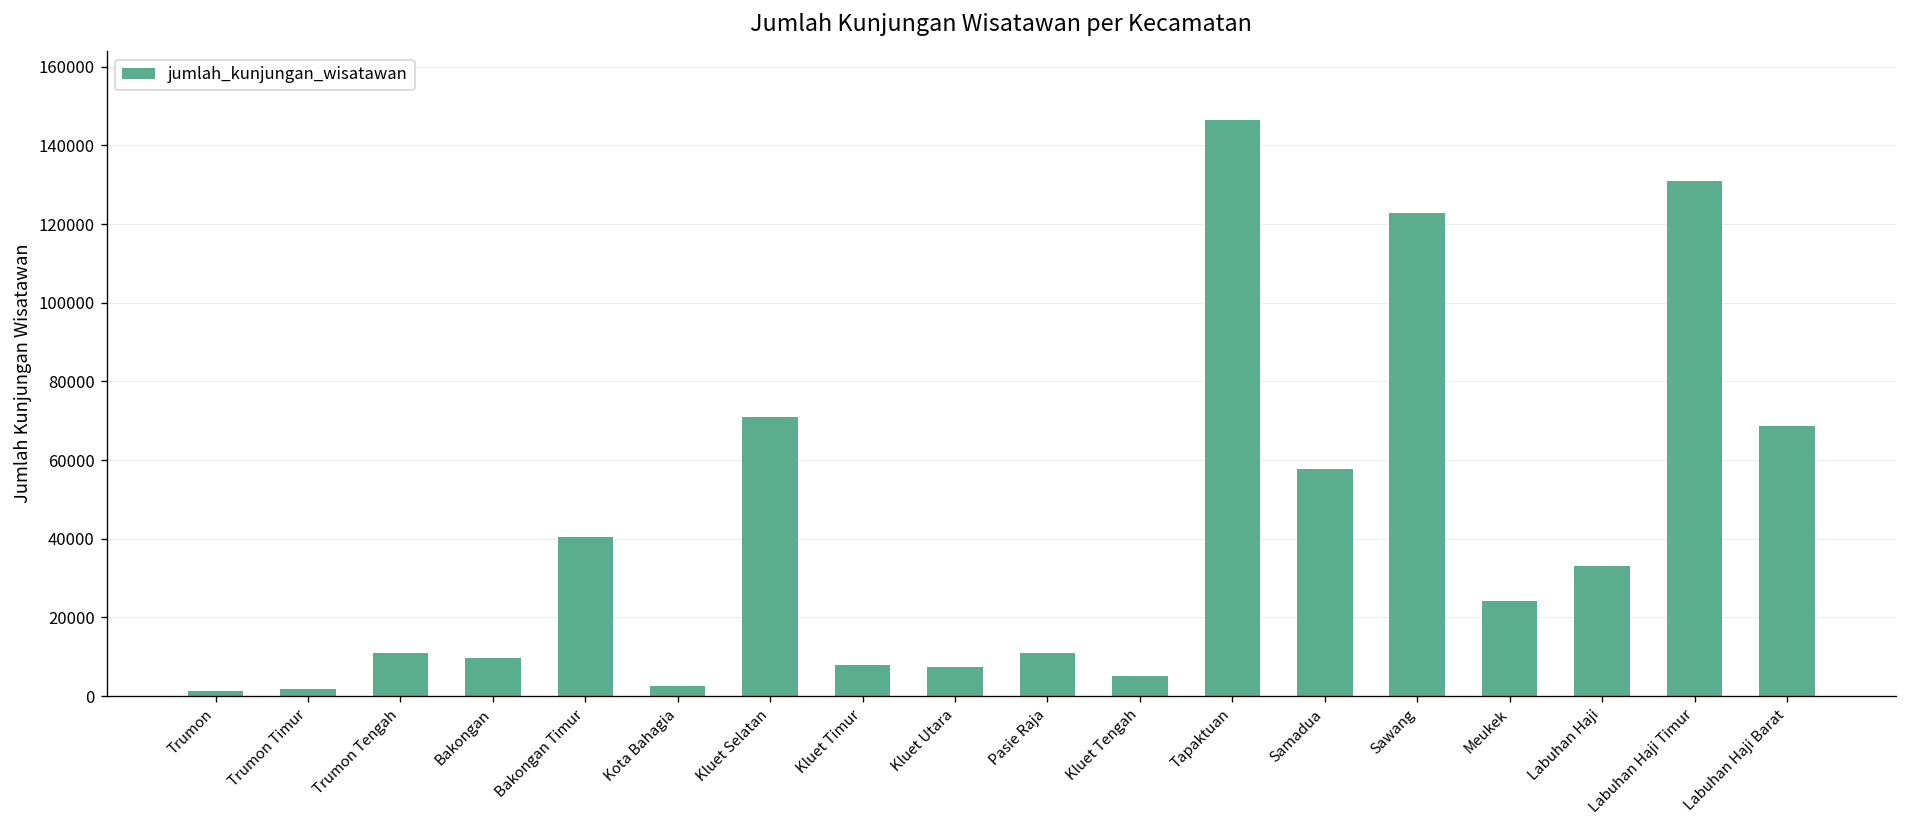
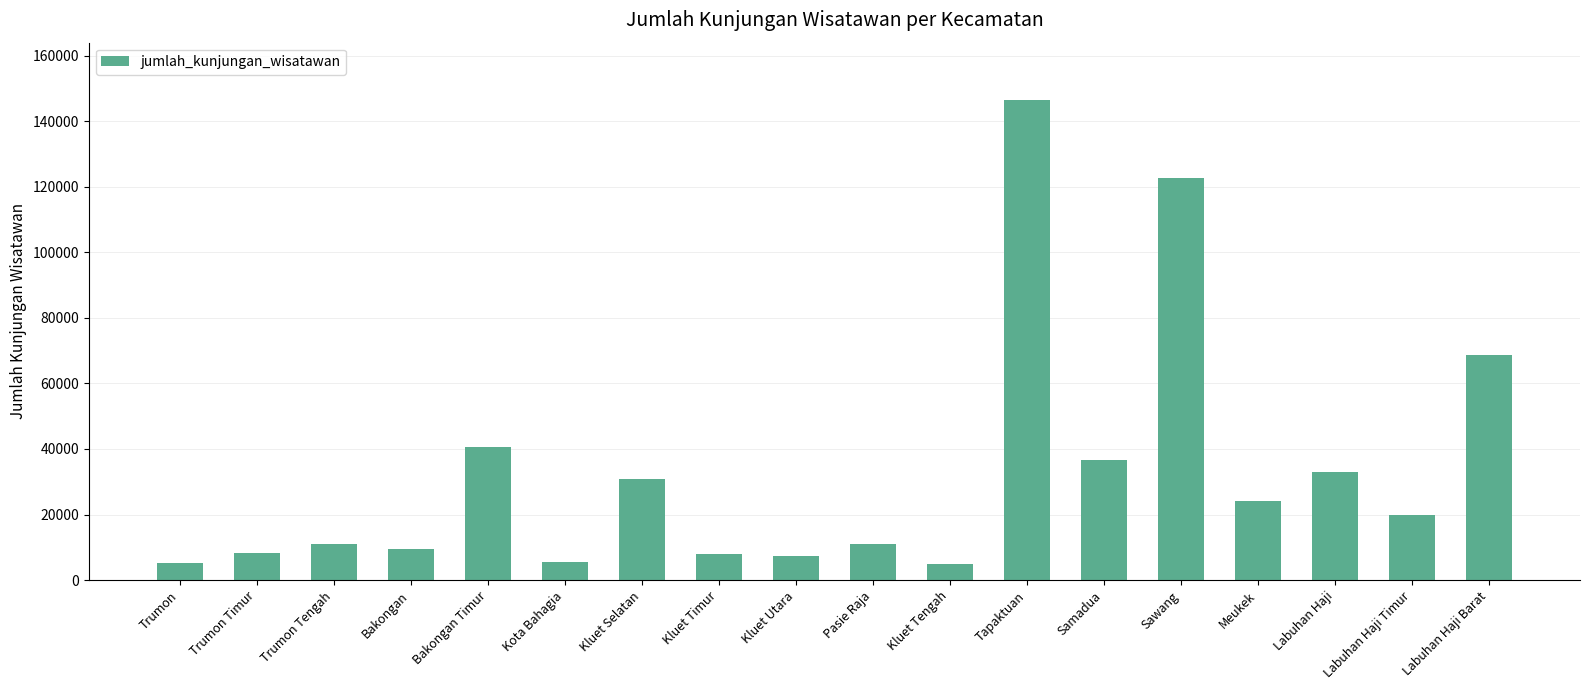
Trumon: 1000 -> 5000
Trumon Timur: 2000 -> 8000
Kota Bahagia: 3000 -> 6000
Kluet Selatan: 71000 -> 31000
Samadua: 58000 -> 37000
Labuhan Haji Timur: 131000 -> 20000
